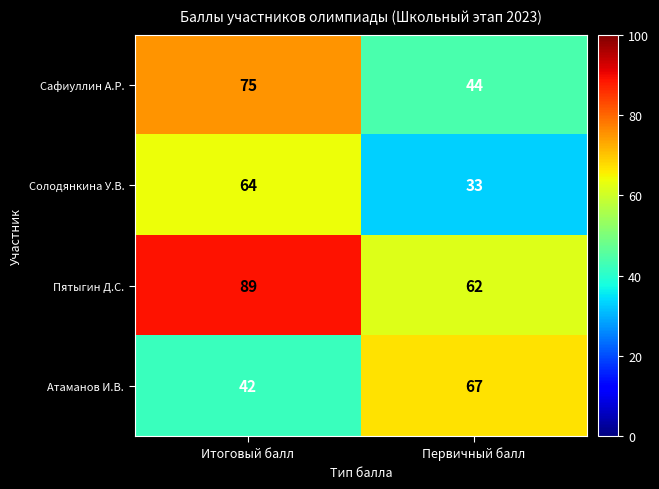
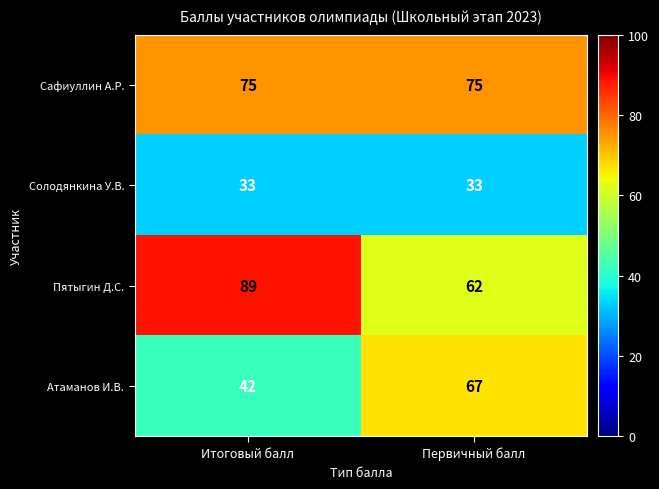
Сафиуллин А.Р., Первичный балл: 44 -> 75
Солодянкина У.В., Итоговый балл: 64 -> 33
